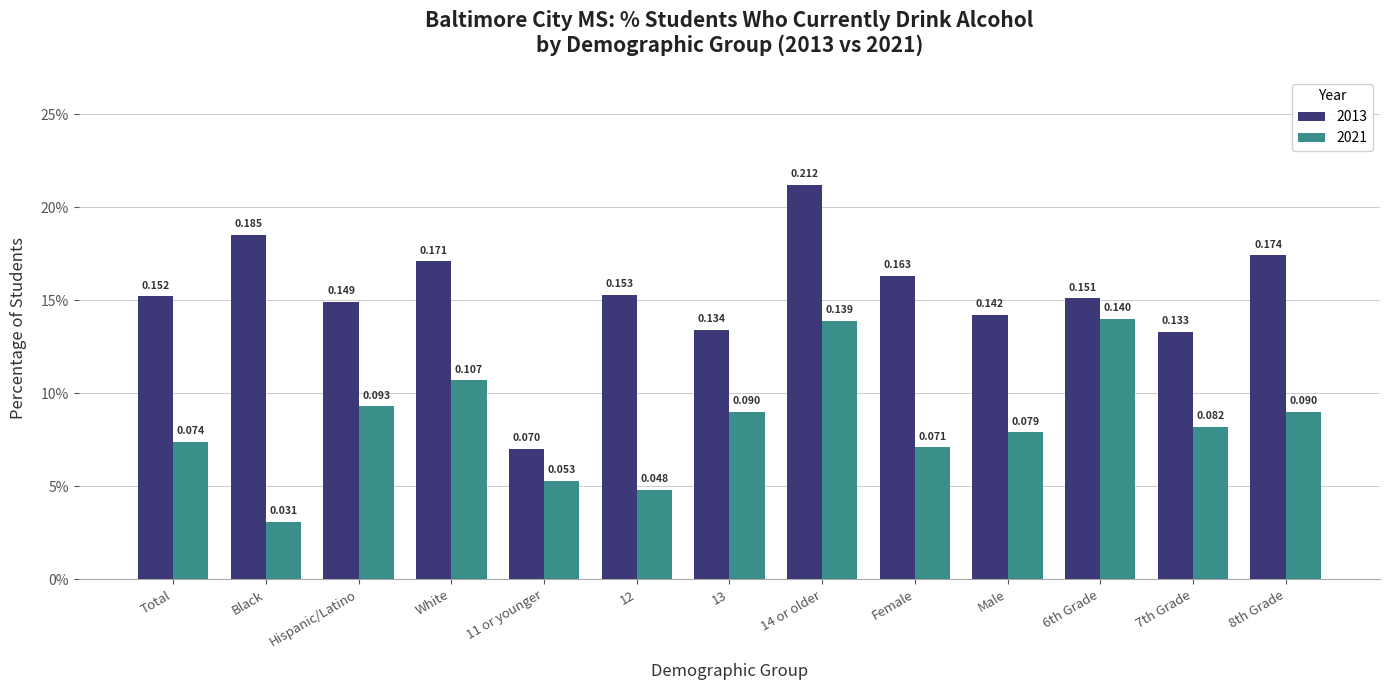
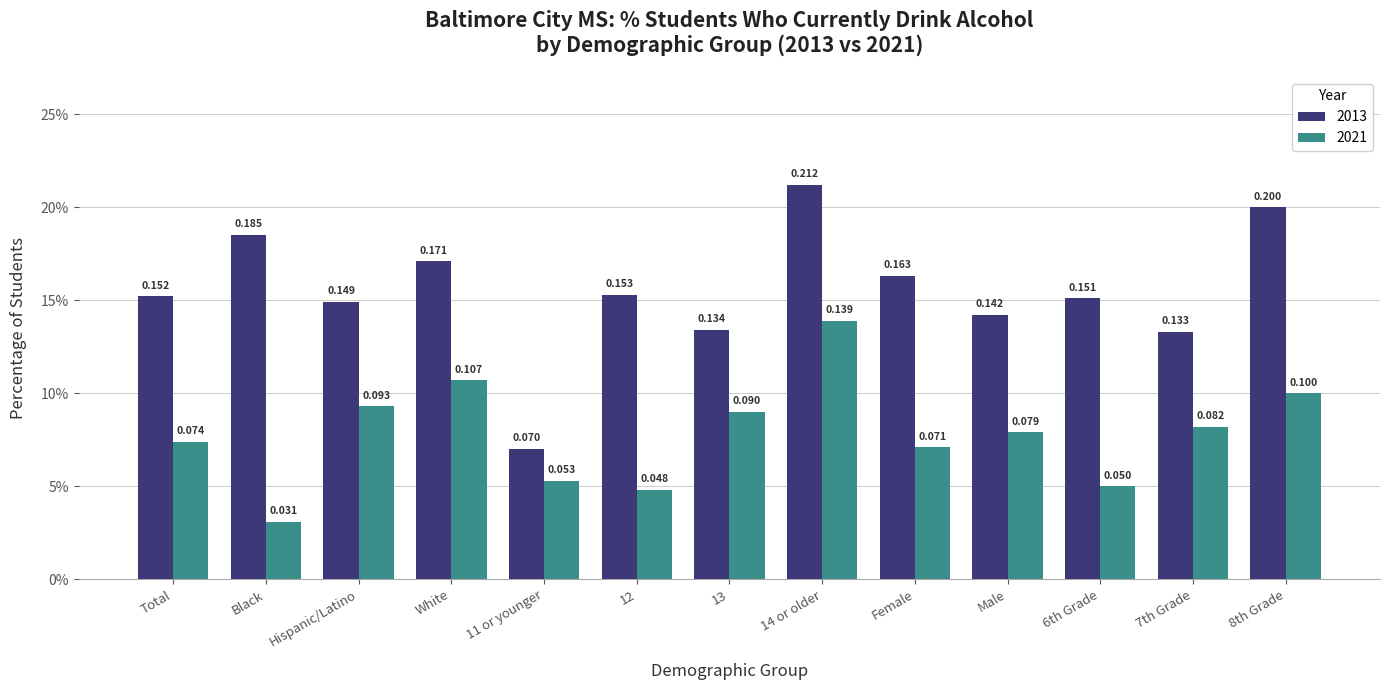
2021, 6th Grade: 0.140 -> 0.050
2013, 8th Grade: 0.174 -> 0.200
2021, 8th Grade: 0.090 -> 0.100
